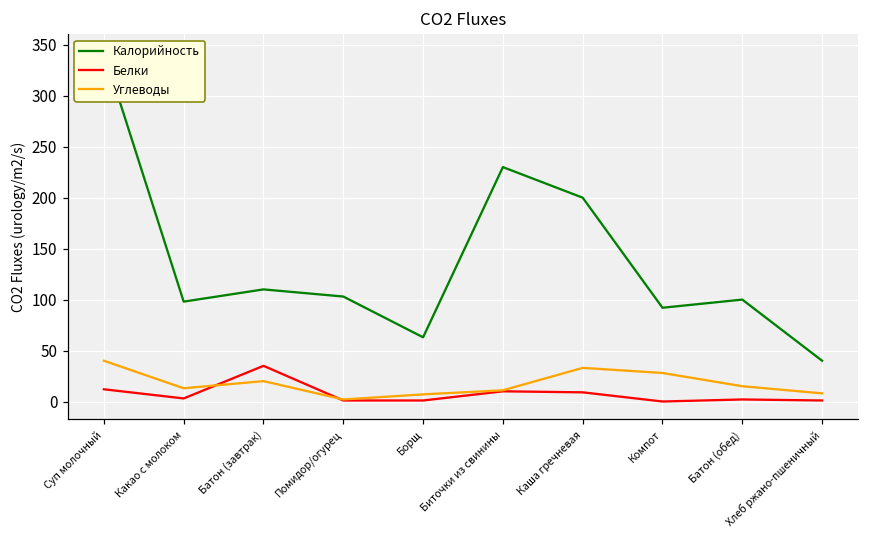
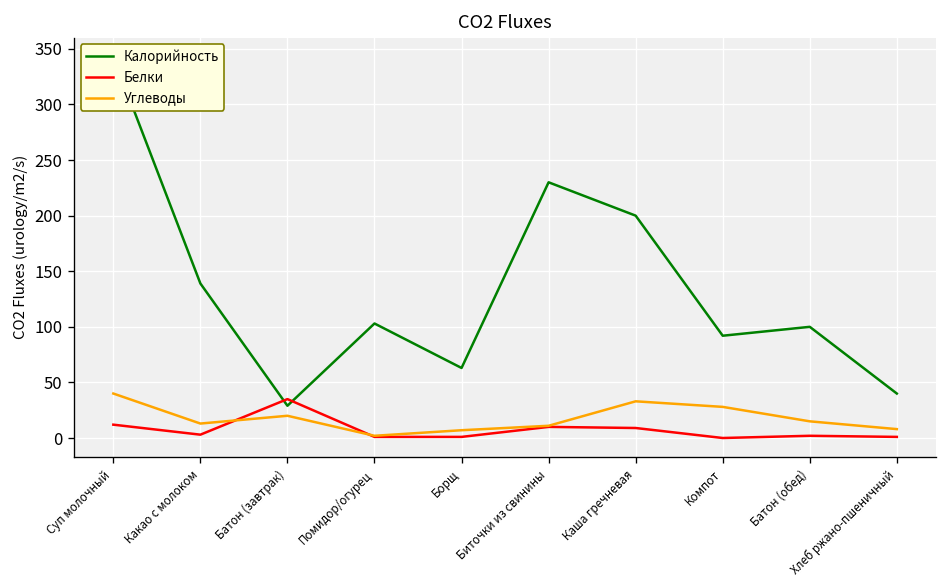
Калорийность, Какао с молоком: 100 -> 140
Калорийность, Батон (завтрак): 110 -> 30
